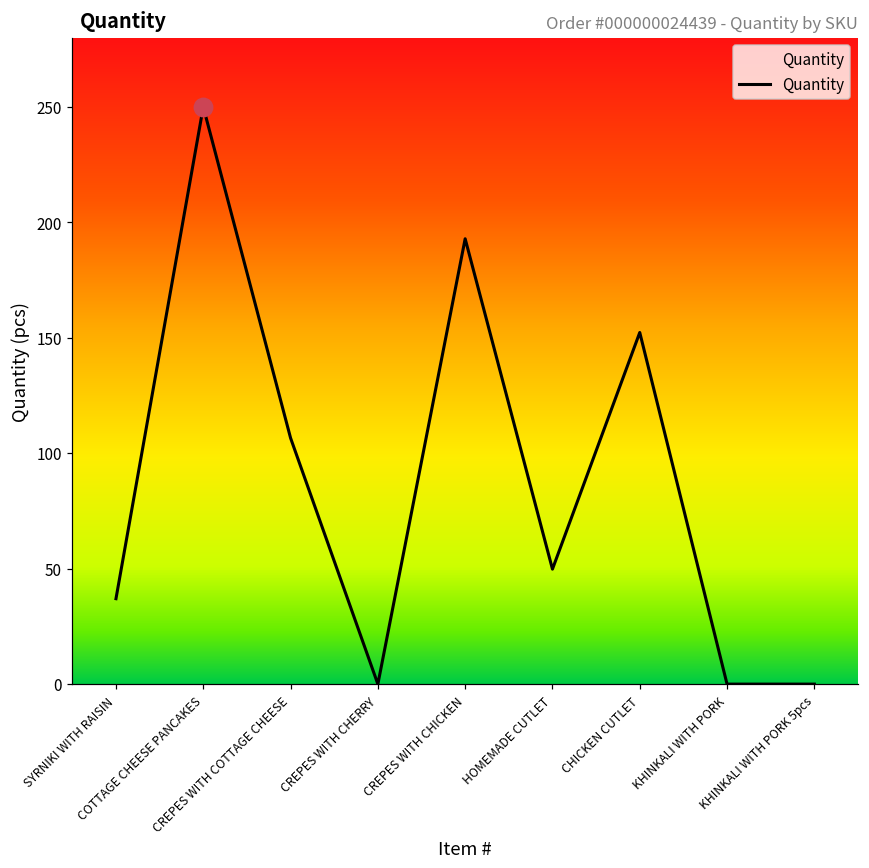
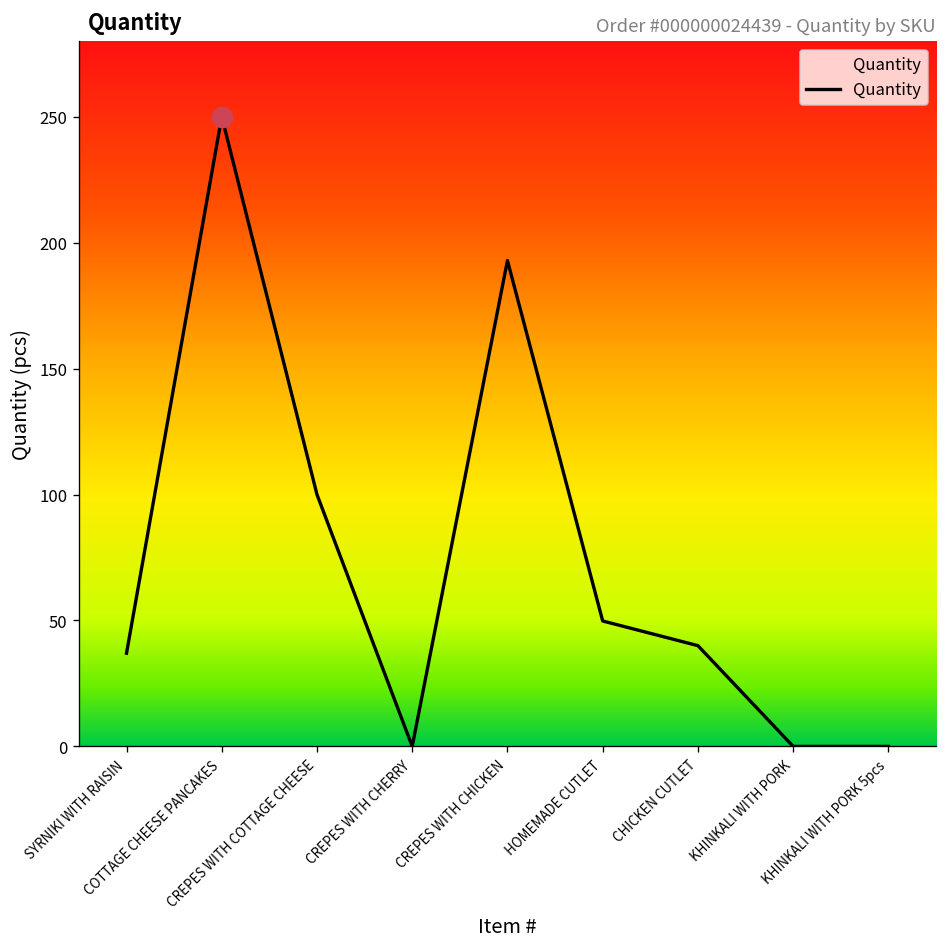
Quantity, CREPES WITH COTTAGE CHEESE: 107 -> 100
Quantity, CHICKEN CUTLET: 152 -> 40
